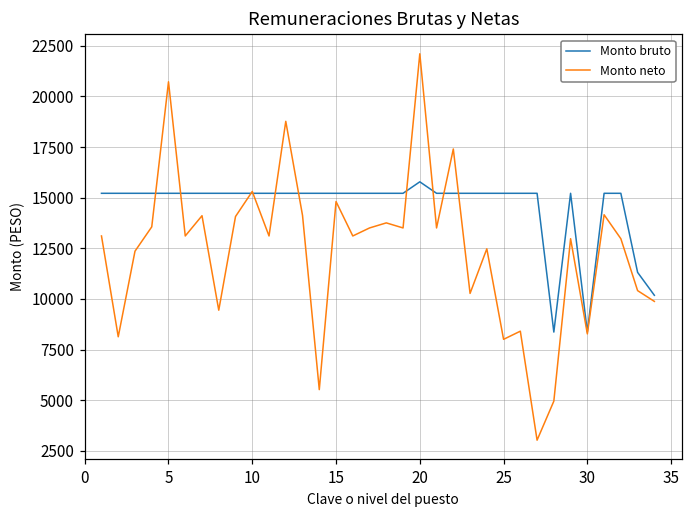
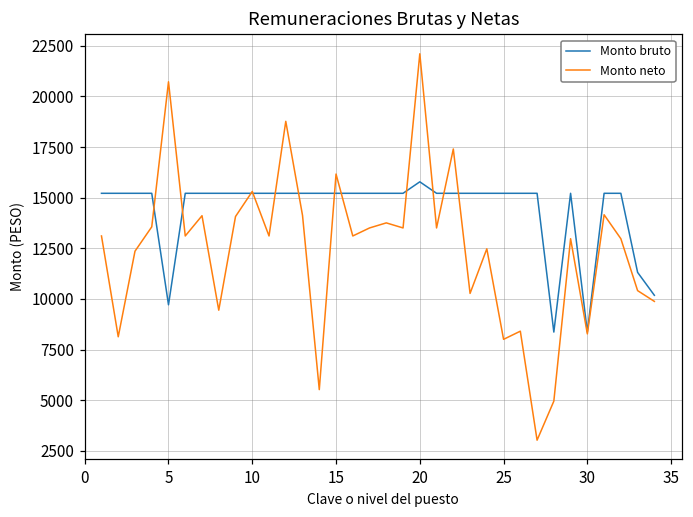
Monto bruto, 5: 15200 -> 9700
Monto neto, 15: 14800 -> 16200
